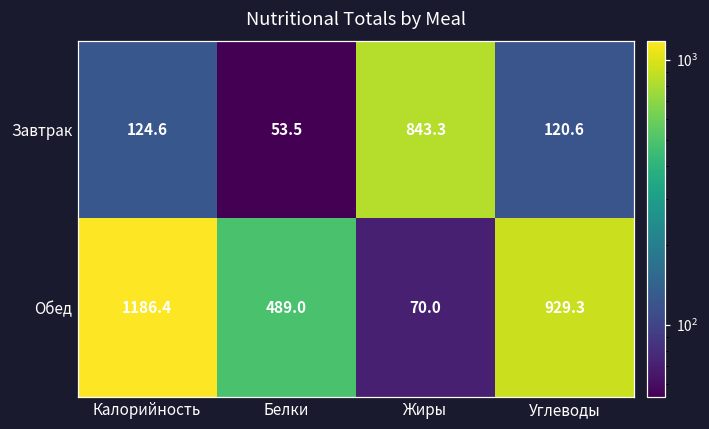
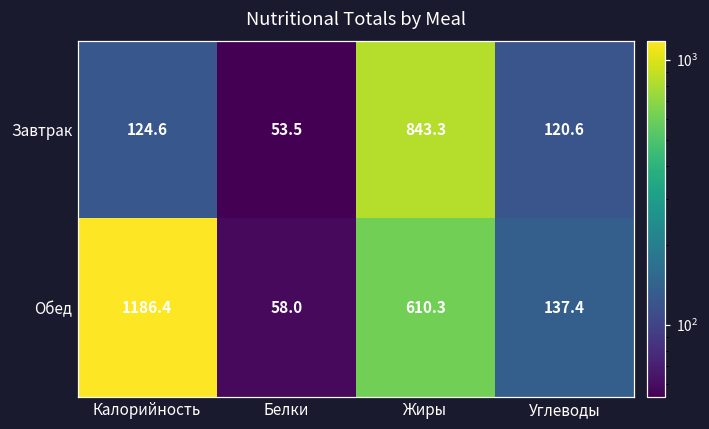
Обед, Белки: 489.0 -> 58.0
Обед, Жиры: 70.0 -> 610.3
Обед, Углеводы: 929.3 -> 137.4
